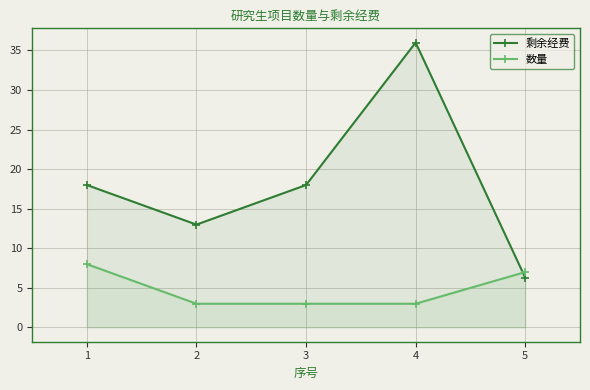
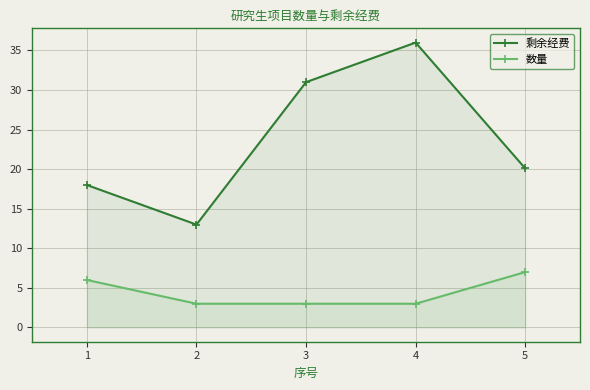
数量, 1: 8 -> 6
剩余经费, 3: 18 -> 31
剩余经费, 5: 6 -> 20
